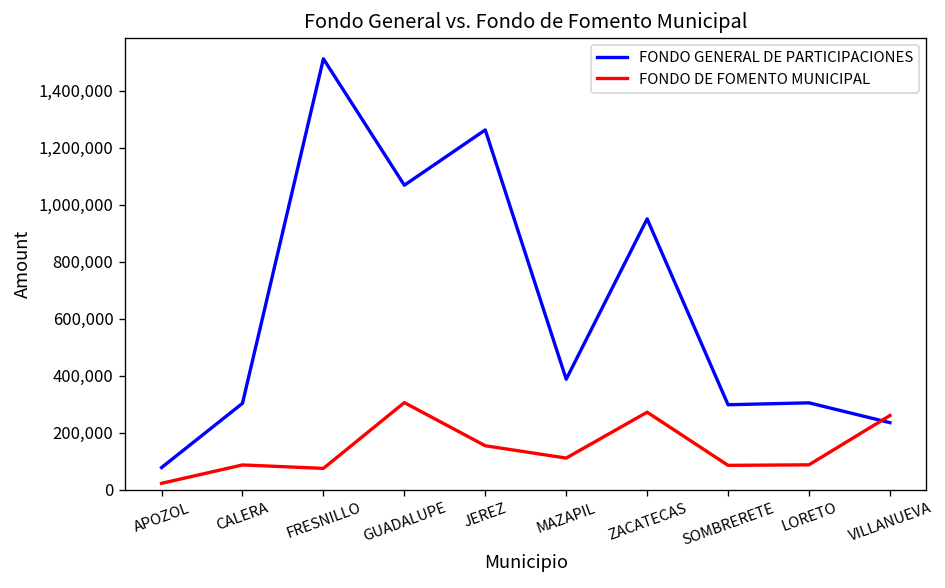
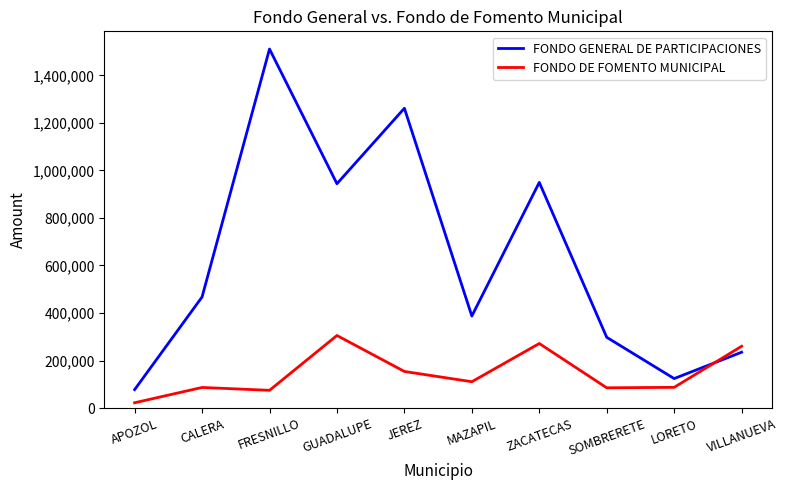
FONDO GENERAL DE PARTICIPACIONES, CALERA: 300,000 -> 470,000
FONDO GENERAL DE PARTICIPACIONES, GUADALUPE: 1,070,000 -> 940,000
FONDO GENERAL DE PARTICIPACIONES, LORETO: 300,000 -> 120,000
